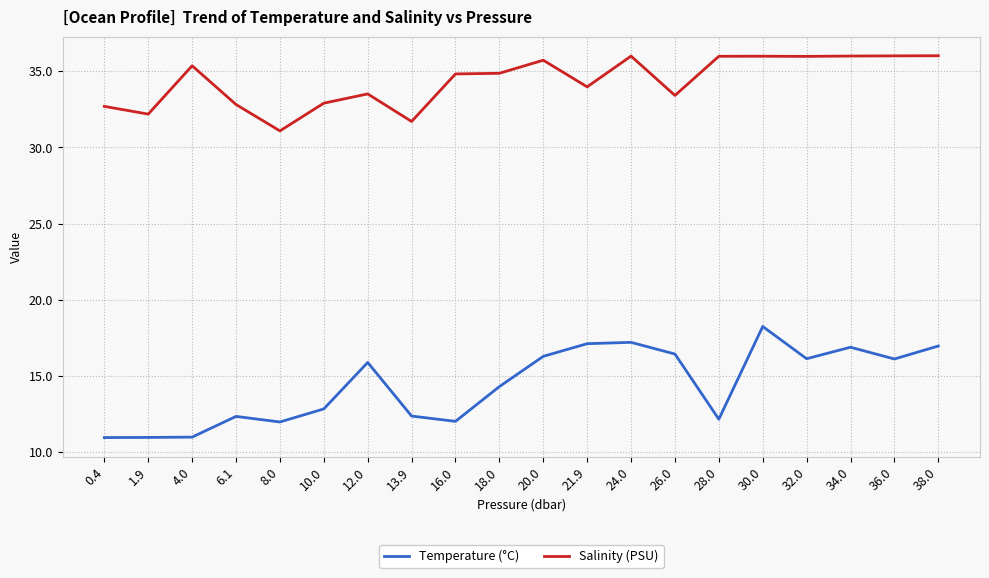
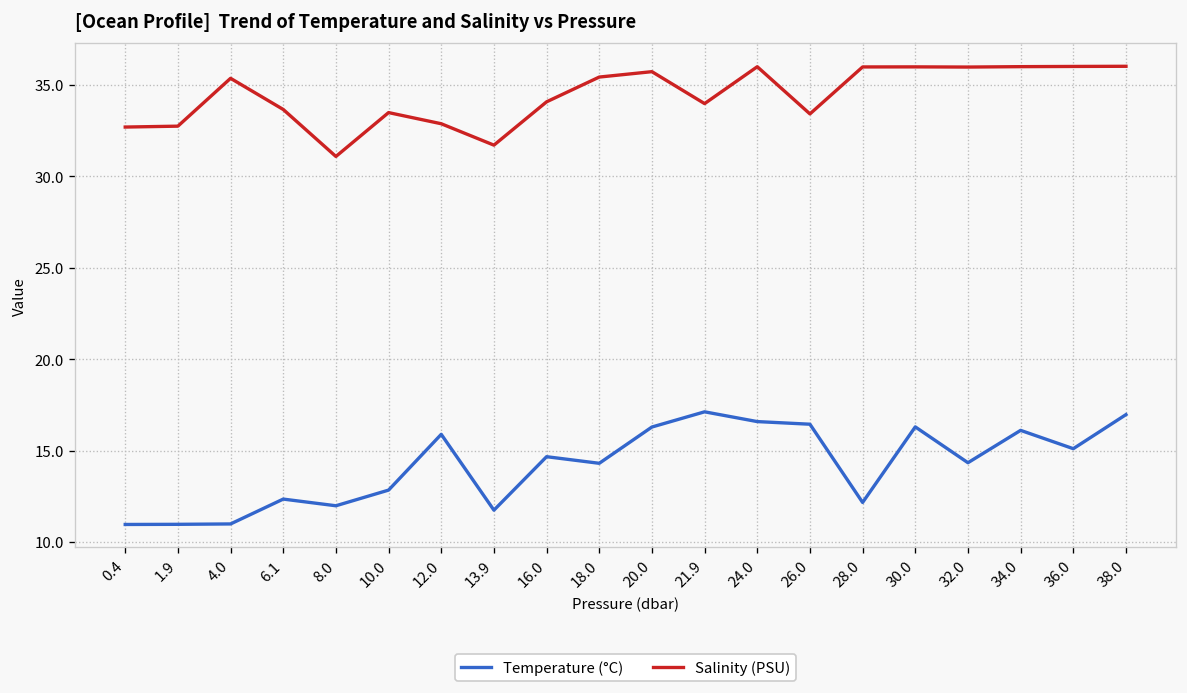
Salinity (PSU), 1.9: 32.2 -> 32.7
Salinity (PSU), 6.1: 32.8 -> 33.7
Salinity (PSU), 10.0: 32.9 -> 33.5
Salinity (PSU), 12.0: 33.5 -> 32.9
Temperature (°C), 13.9: 12.4 -> 11.7
Temperature (°C), 16.0: 12.0 -> 14.7
Salinity (PSU), 16.0: 34.8 -> 34.1
Salinity (PSU), 18.0: 34.9 -> 35.4
Temperature (°C), 24.0: 17.2 -> 16.6
Temperature (°C), 30.0: 18.3 -> 16.3
Temperature (°C), 32.0: 16.1 -> 14.3
Temperature (°C), 34.0: 16.9 -> 16.1
Temperature (°C), 36.0: 16.1 -> 15.1
